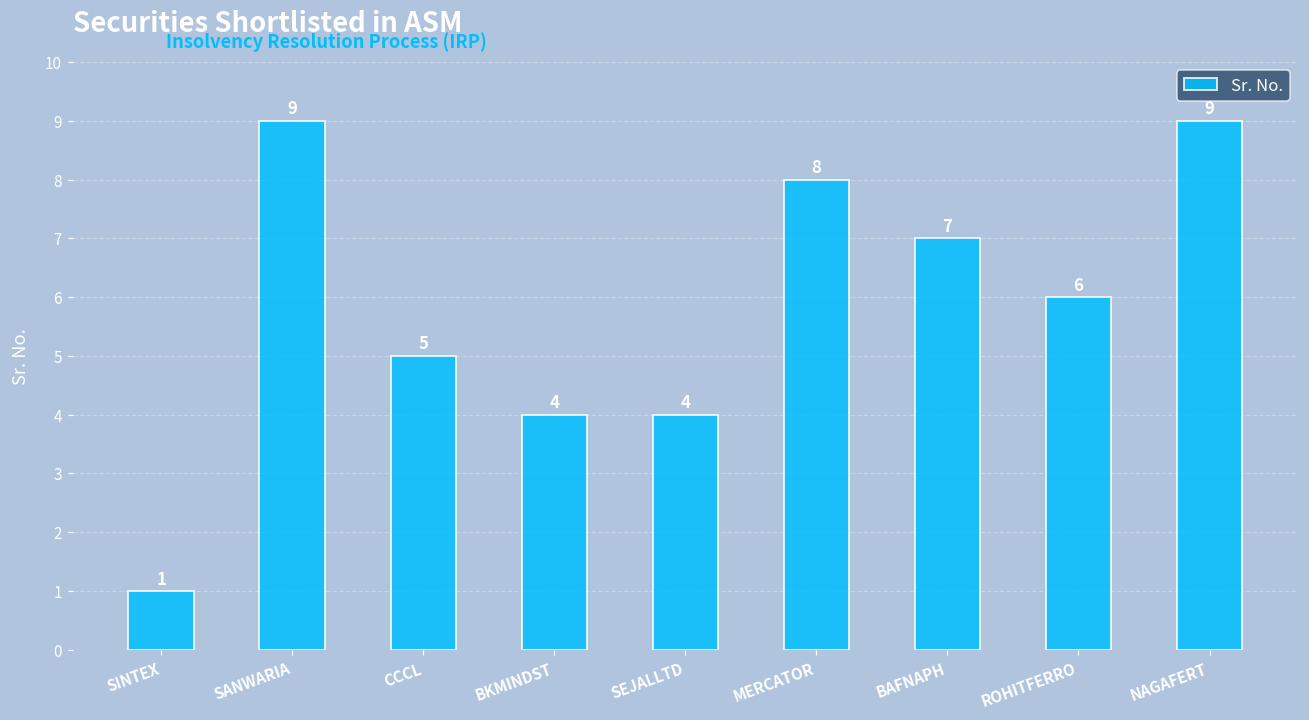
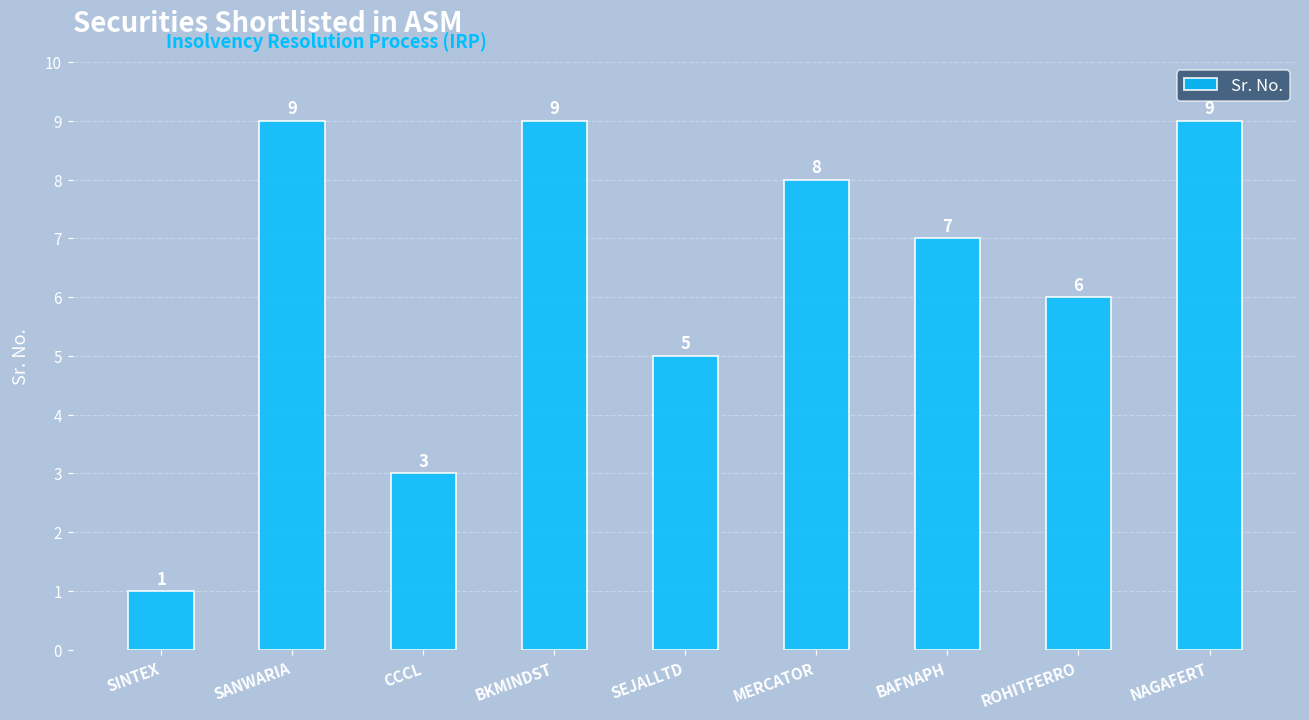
CCCL: 5 -> 3
BKMINDST: 4 -> 9
SEJALLTD: 4 -> 5
